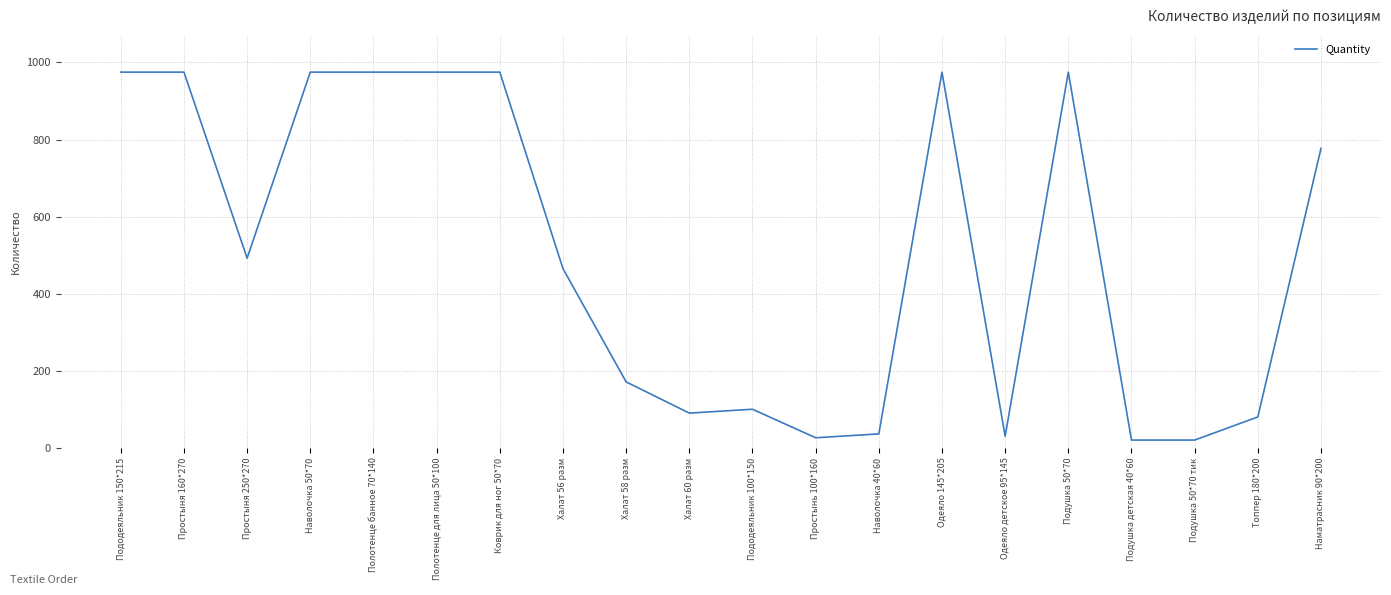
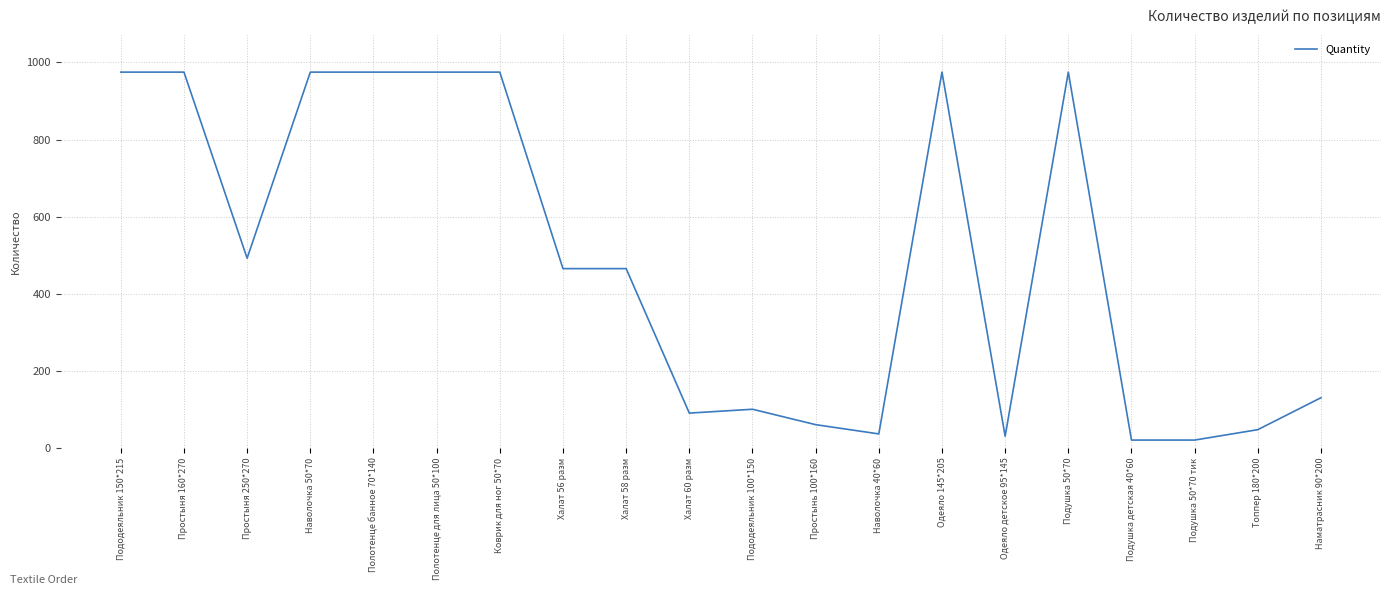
Халат 58 разм: 170 -> 470
Простынь 100*160: 30 -> 60
Топпер 180*200: 80 -> 50
Наматрасник 90*200: 780 -> 130
